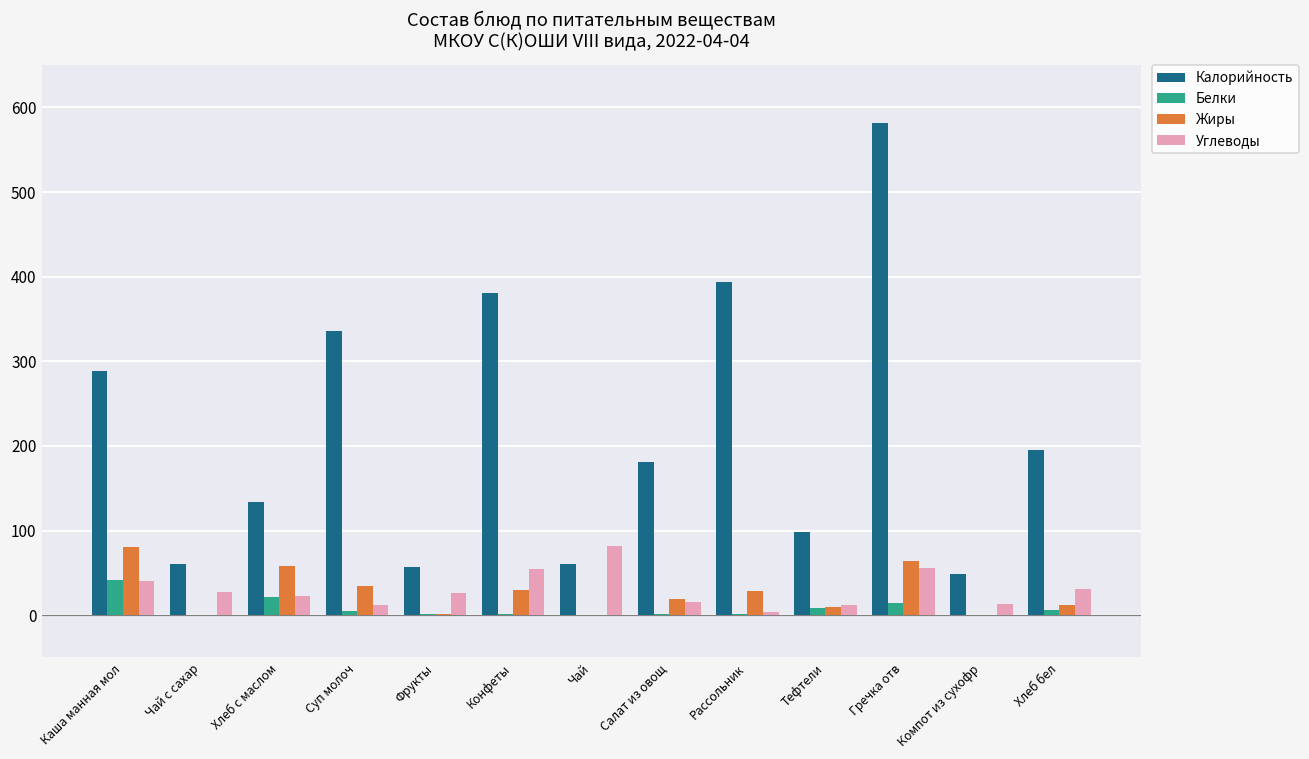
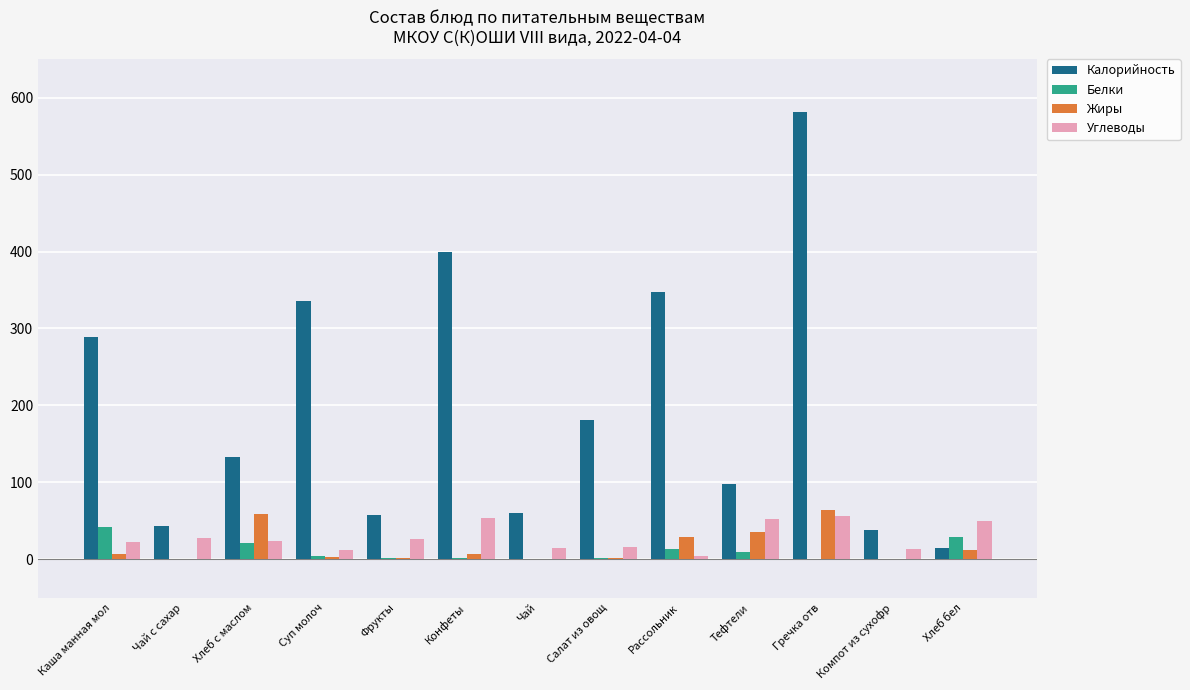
Жиры, Каша манная мол: 80 -> 10
Углеводы, Каша манная мол: 40 -> 20
Калорийность, Чай с сахар: 60 -> 40
Жиры, Суп молоч: 30 -> 0
Калорийность, Конфеты: 380 -> 400
Жиры, Конфеты: 30 -> 10
Углеводы, Чай: 80 -> 20
Жиры, Салат из овощ: 20 -> 0
Калорийность, Рассольник: 390 -> 350
Белки, Рассольник: 0 -> 10
Жиры, Тефтели: 10 -> 40
Углеводы, Тефтели: 10 -> 50
Белки, Гречка отв: 10 -> 0
Калорийность, Компот из сухофр: 50 -> 40
Калорийность, Хлеб бел: 200 -> 10
Белки, Хлеб бел: 10 -> 30
Углеводы, Хлеб бел: 30 -> 50
